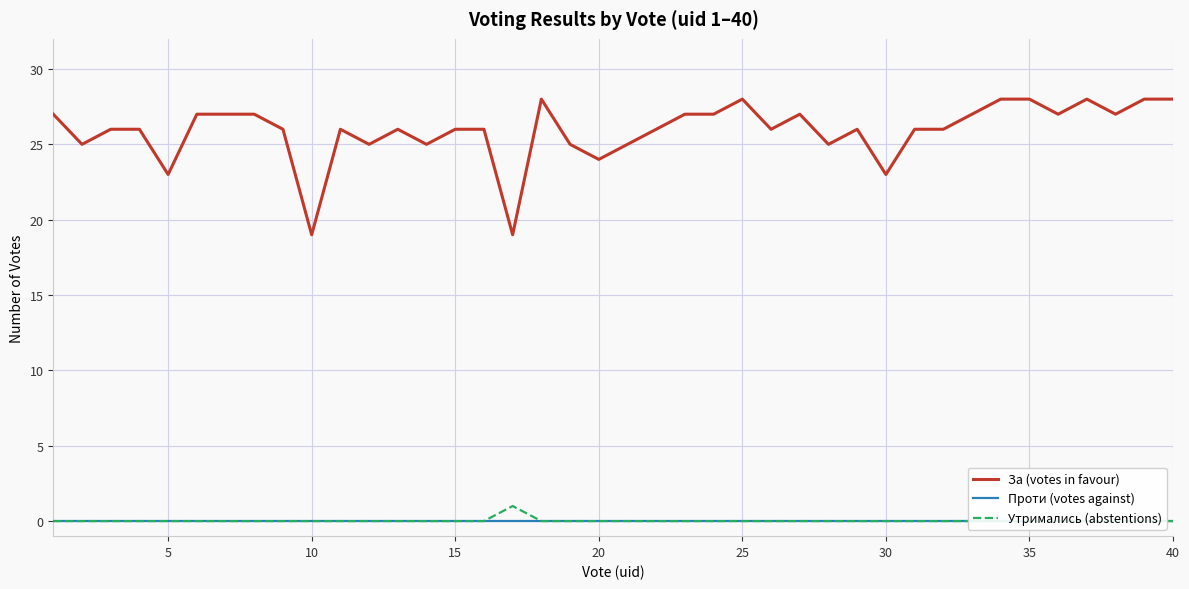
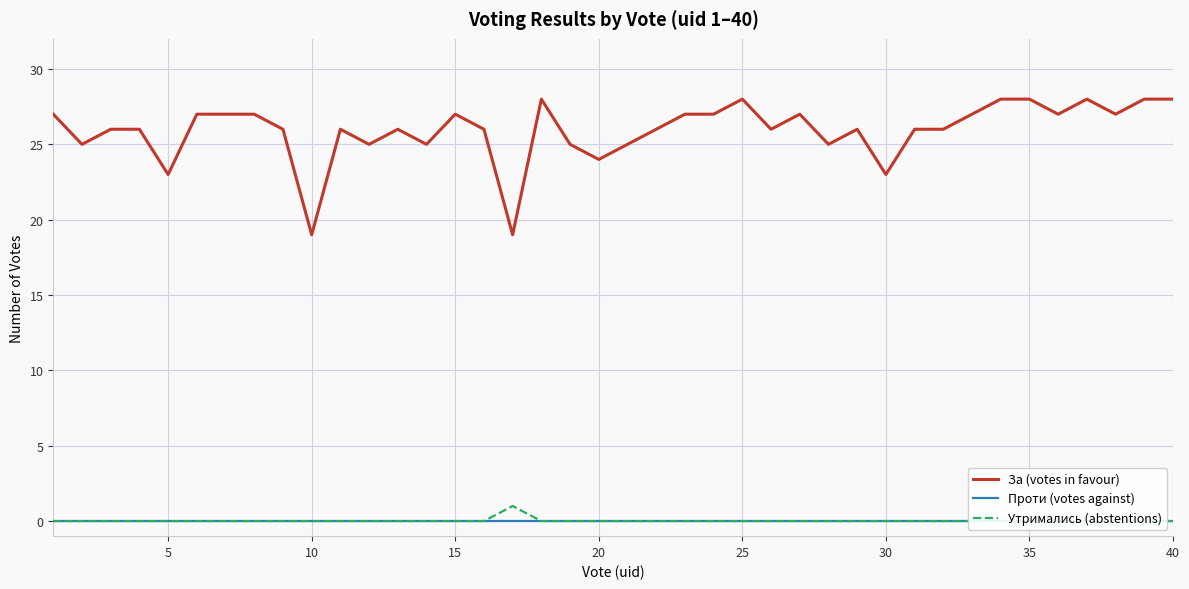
За (votes in favour), 15: 26 -> 27
